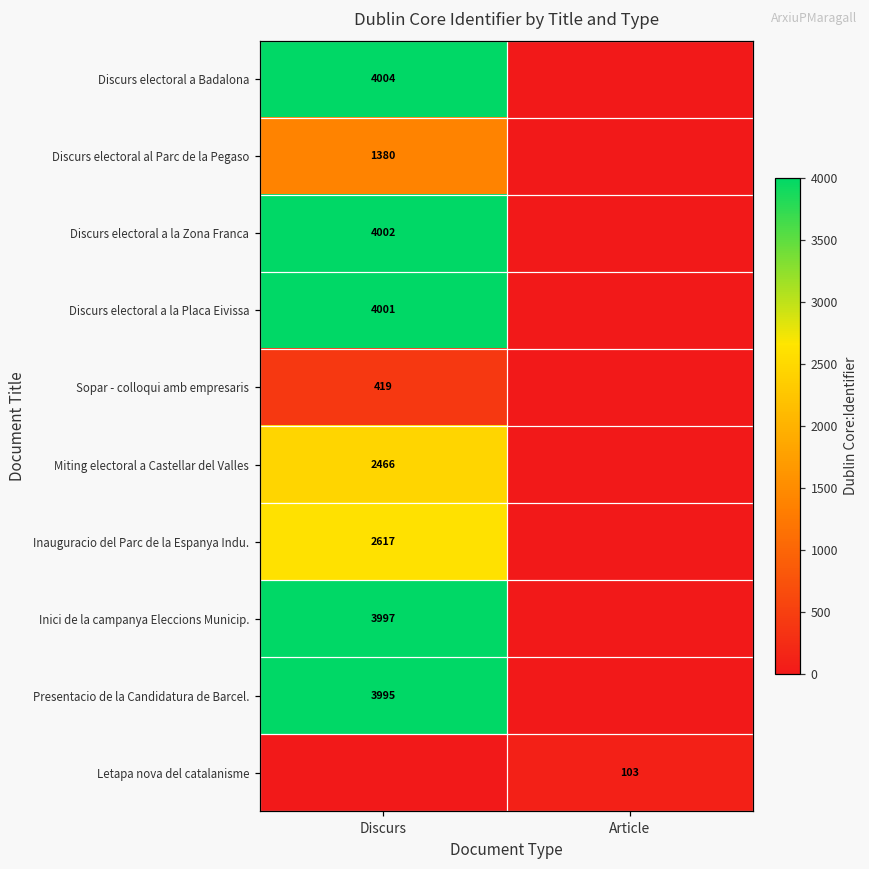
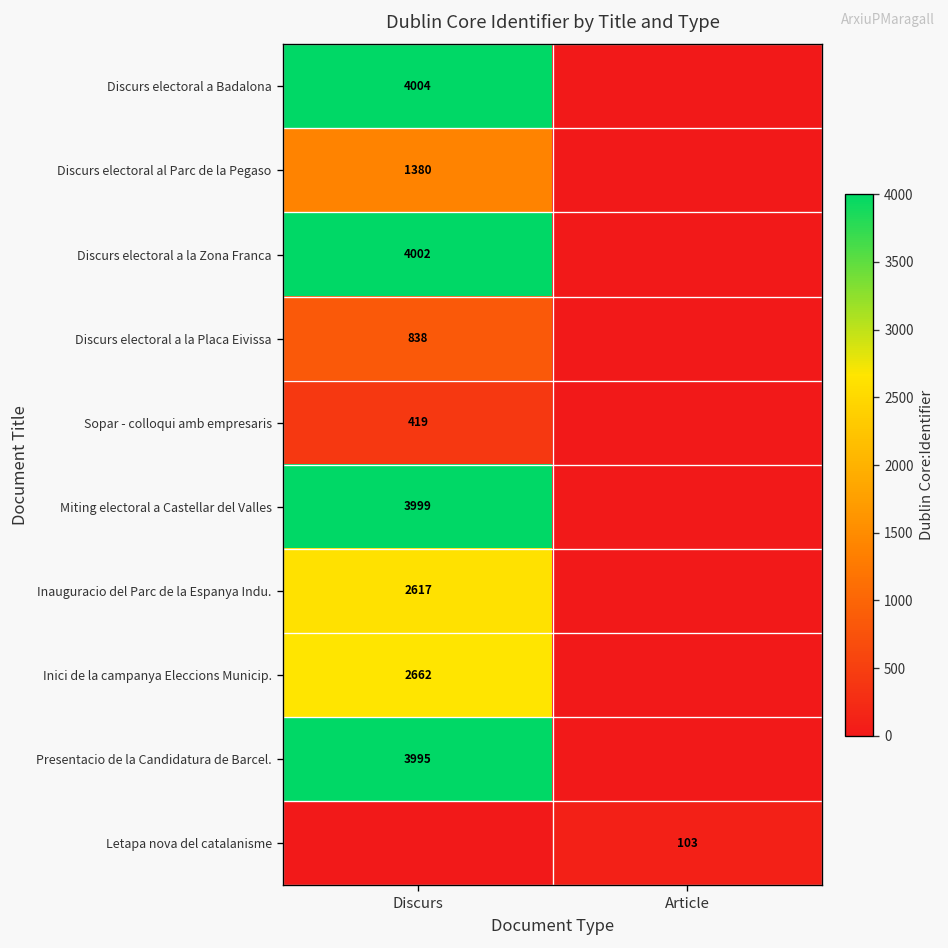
Discurs electoral a la Placa Eivissa, Discurs: 4001 -> 838
Miting electoral a Castellar del Valles, Discurs: 2466 -> 3999
Inici de la campanya Eleccions Municip., Discurs: 3997 -> 2662
